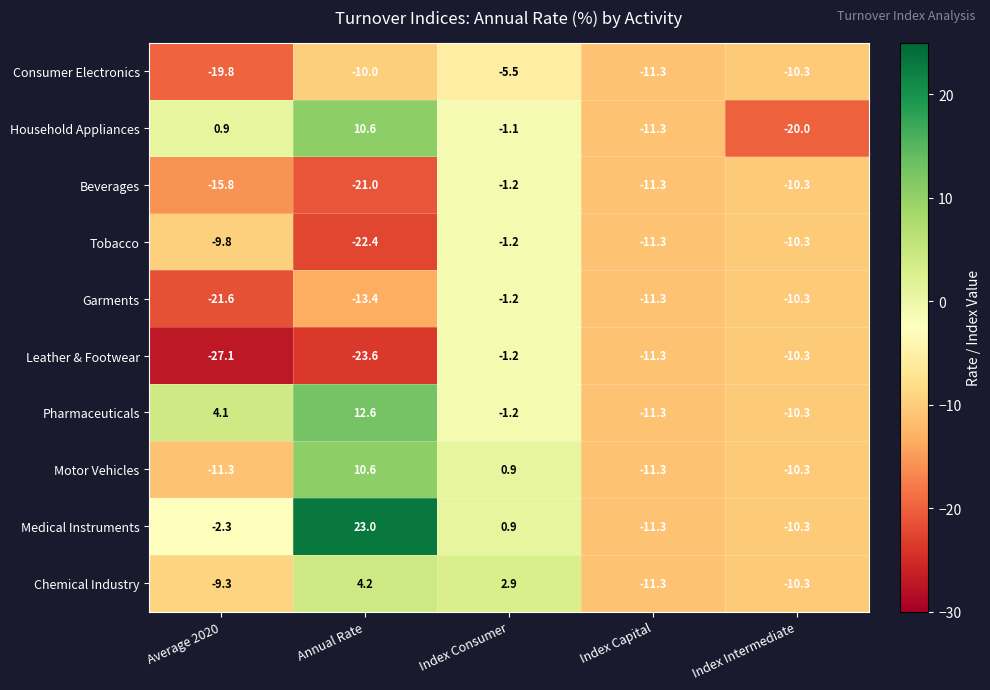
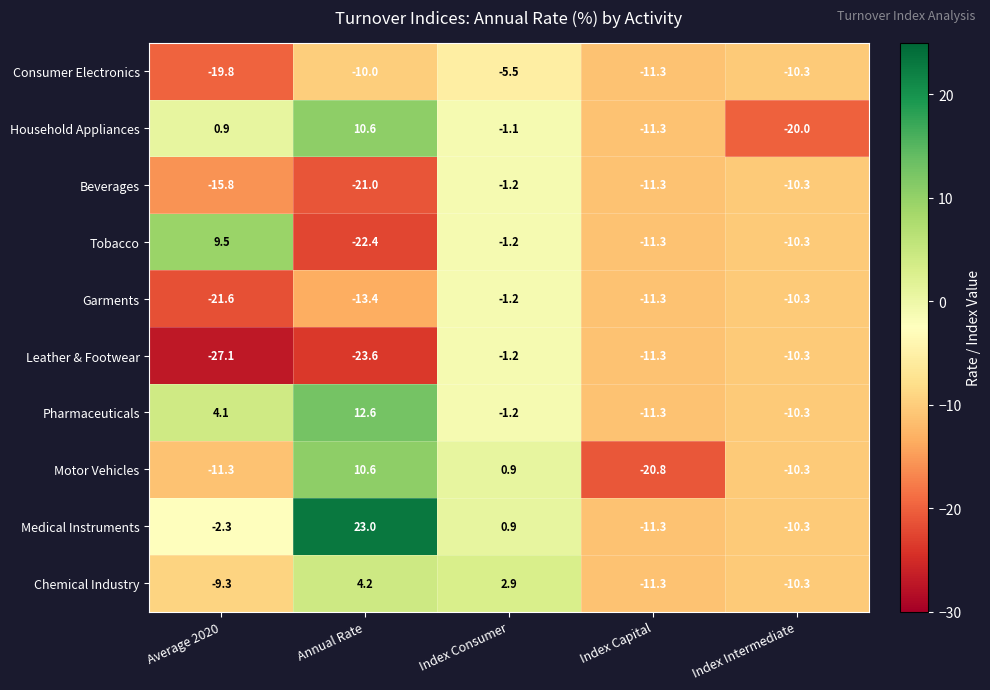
Tobacco, Average 2020: -9.8 -> 9.5
Motor Vehicles, Index Capital: -11.3 -> -20.8
